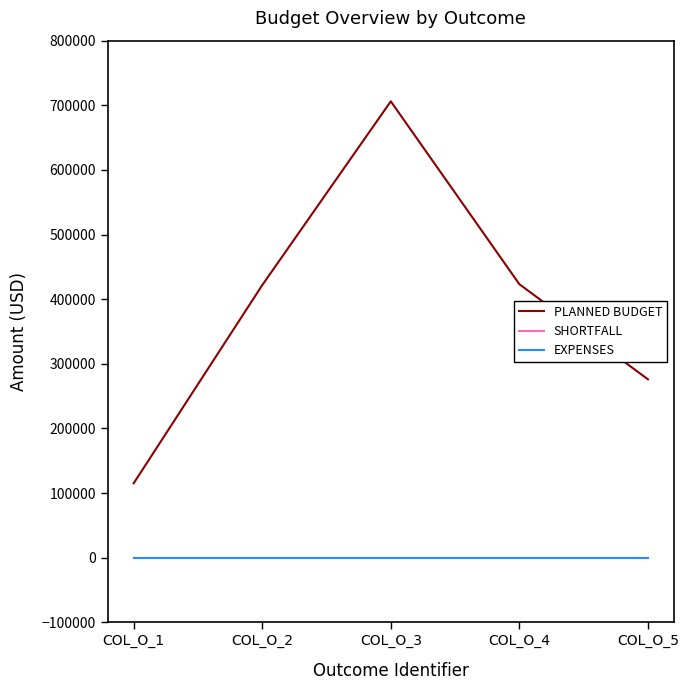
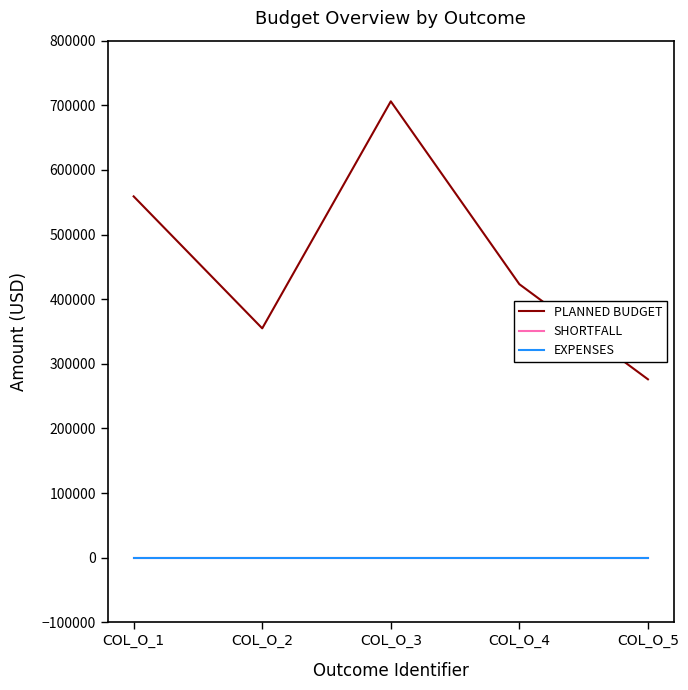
PLANNED BUDGET, COL_O_1: 120000 -> 560000
PLANNED BUDGET, COL_O_2: 420000 -> 350000
